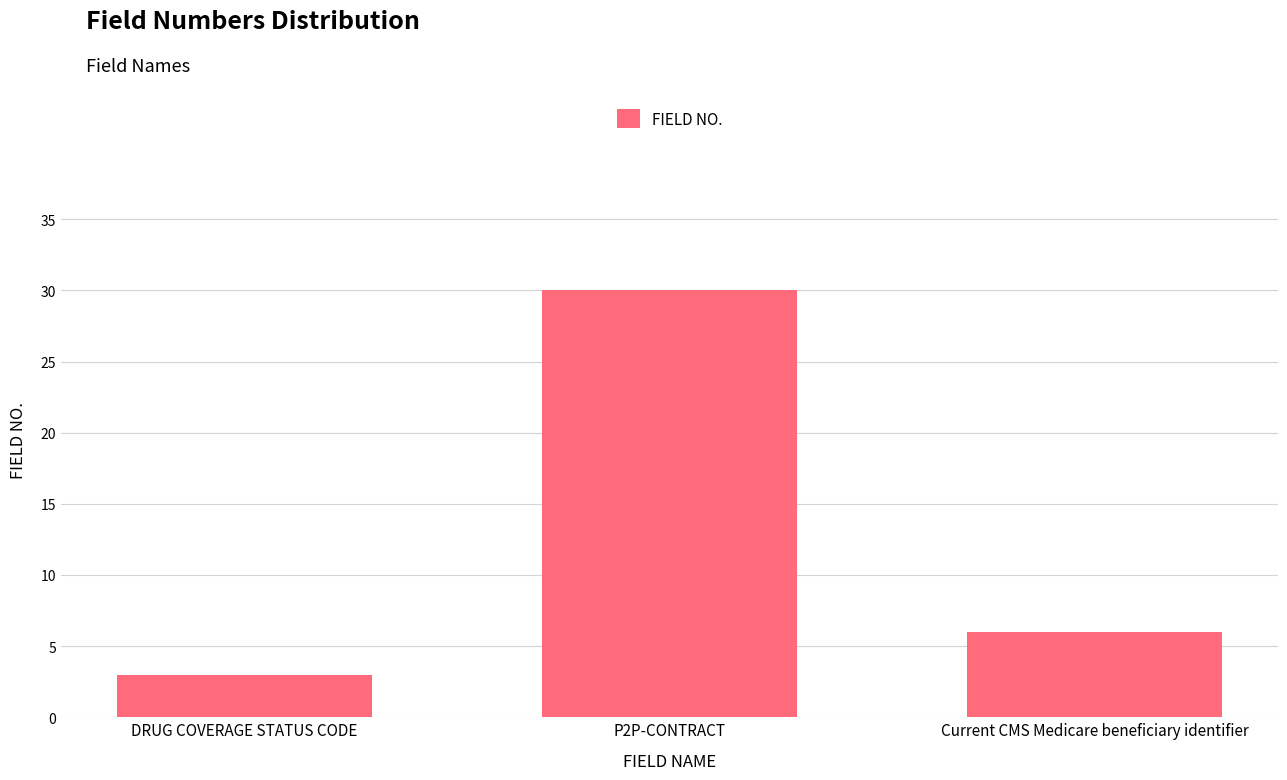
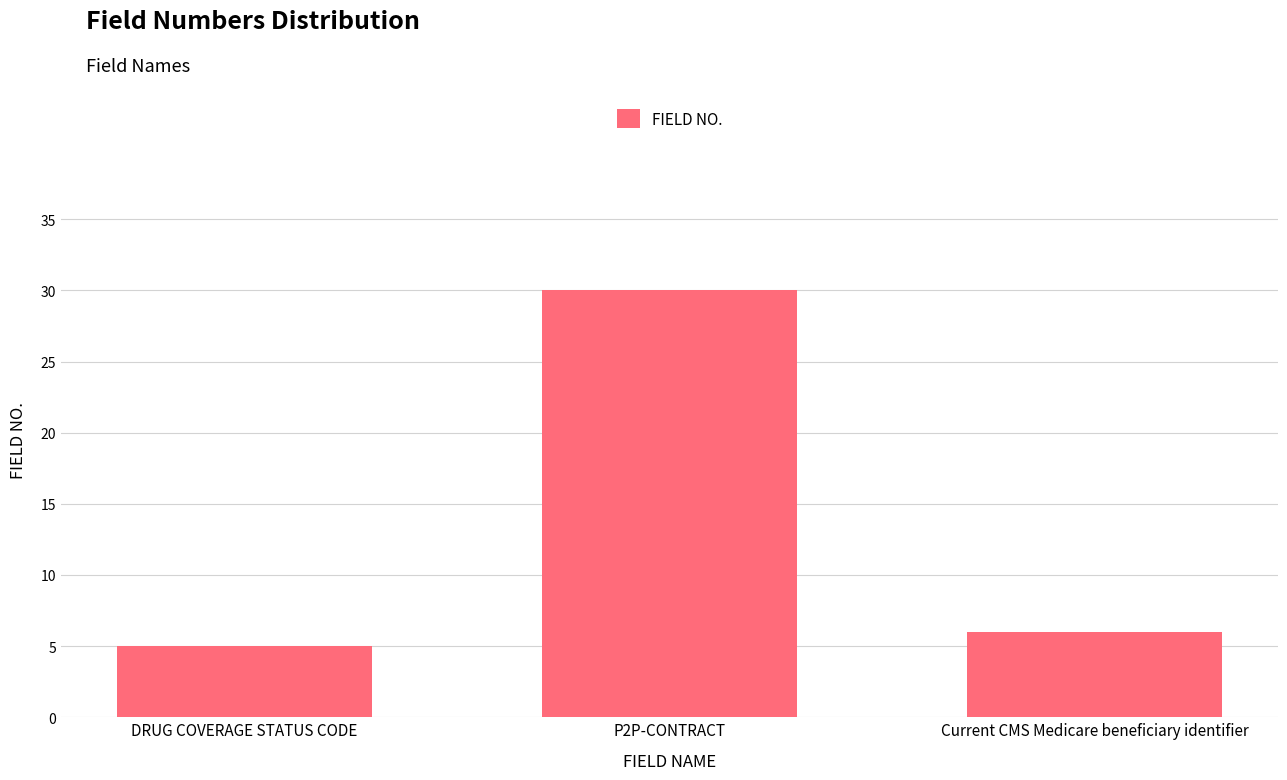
DRUG COVERAGE STATUS CODE: 3 -> 5
